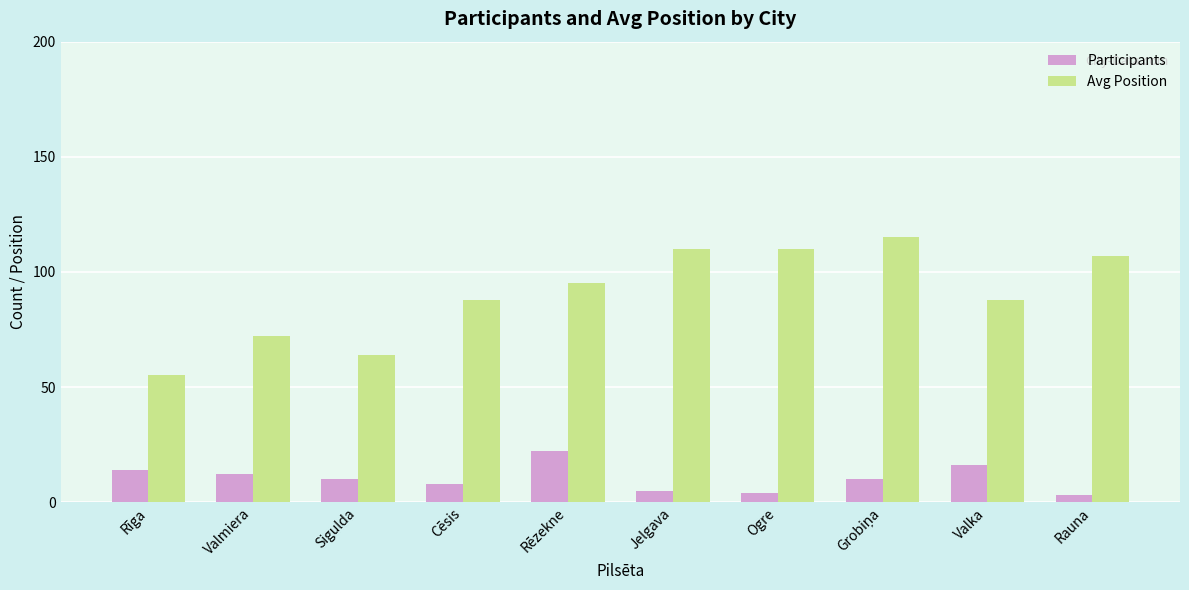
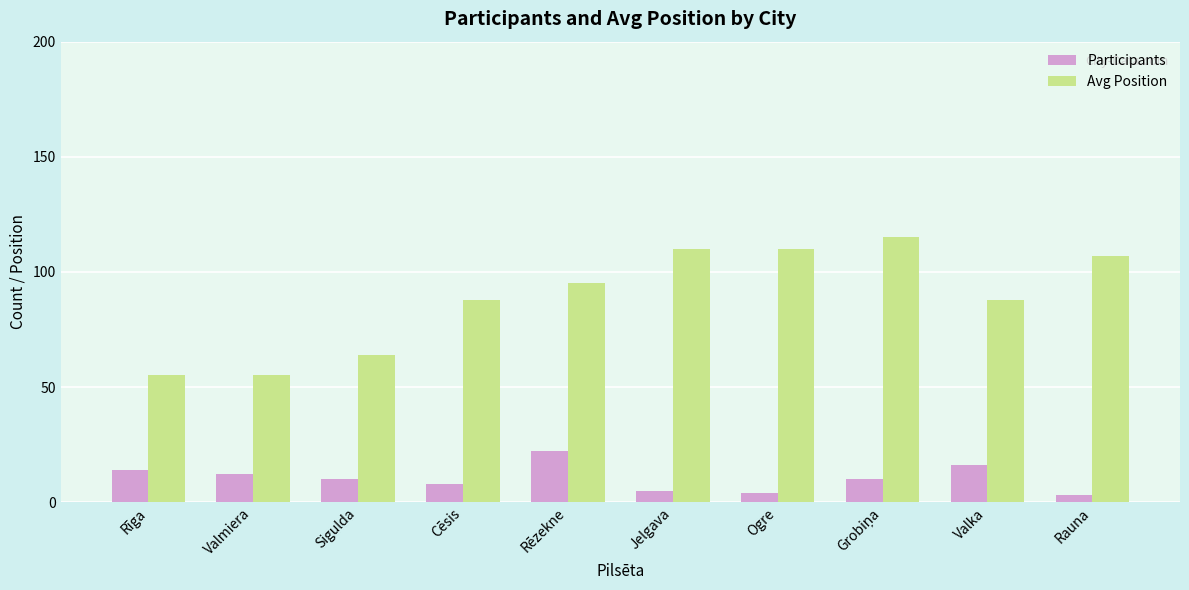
Avg Position, Valmiera: 72 -> 55
